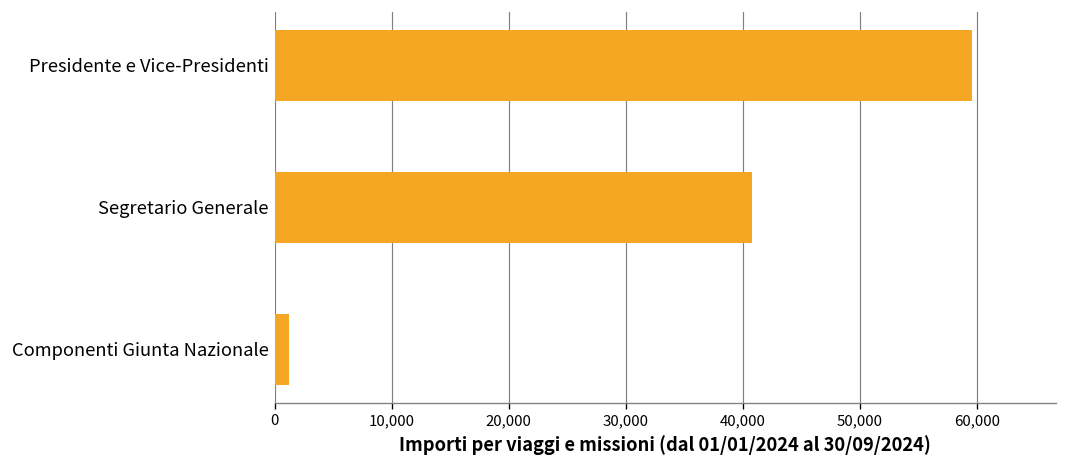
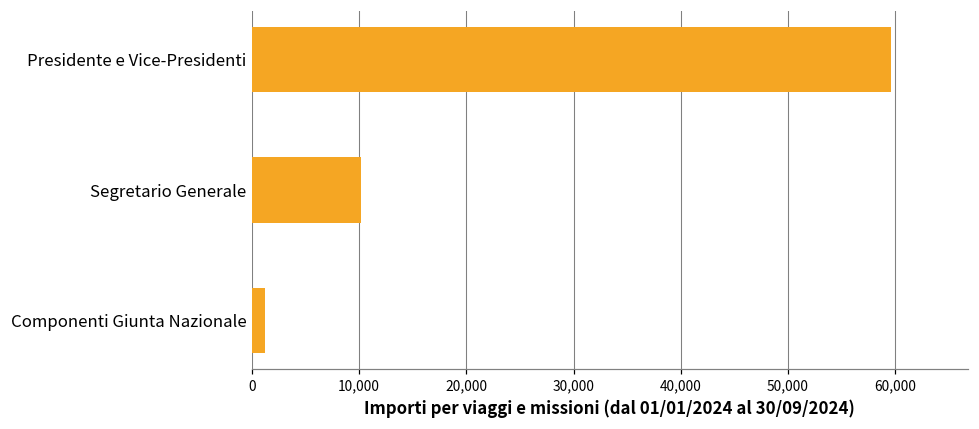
Segretario Generale: 41,000 -> 10,000
